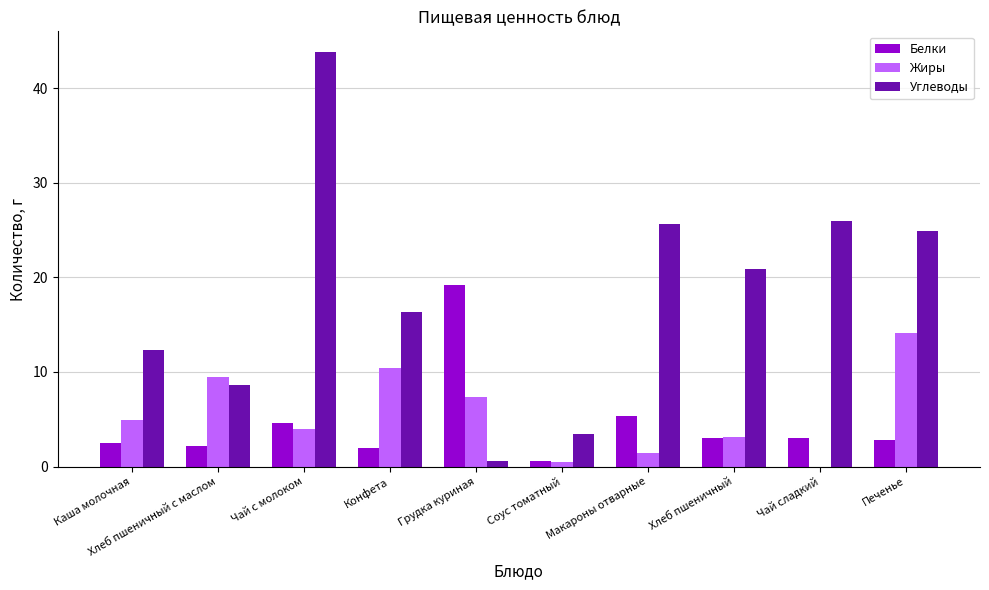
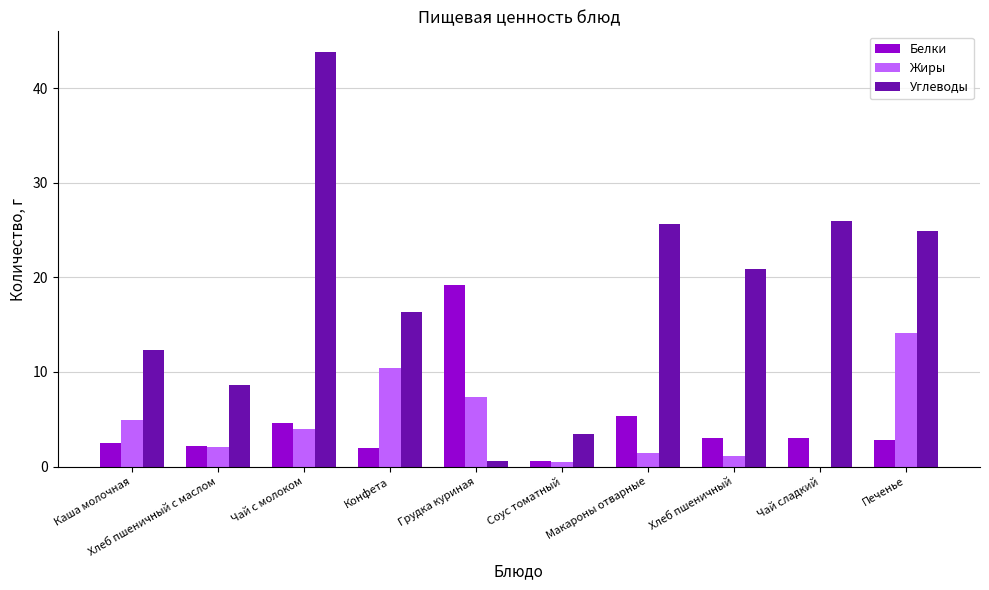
Жиры, Хлеб пшеничный с маслом: 9 -> 2
Жиры, Хлеб пшеничный: 3 -> 1
